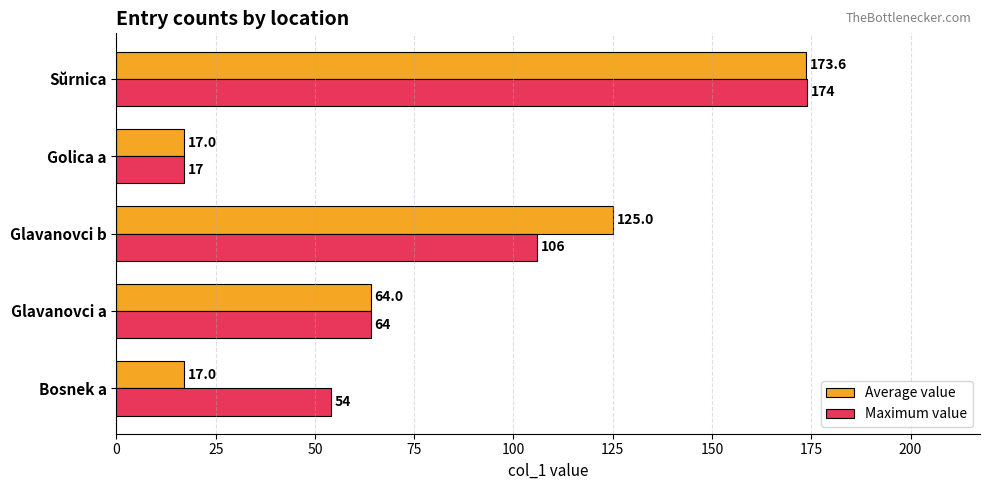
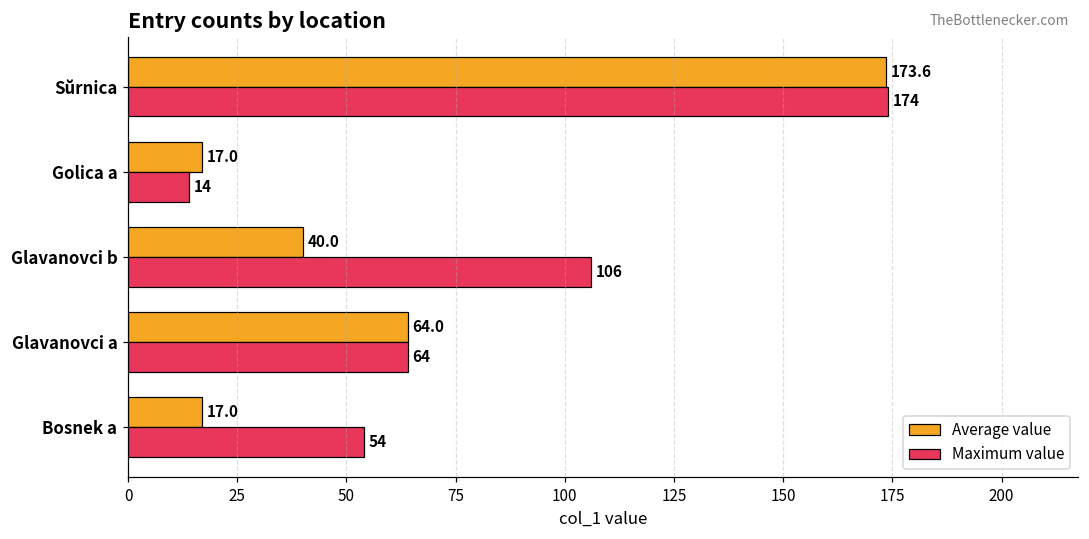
Maximum value, Golica a: 17 -> 14
Average value, Glavanovci b: 125.0 -> 40.0
